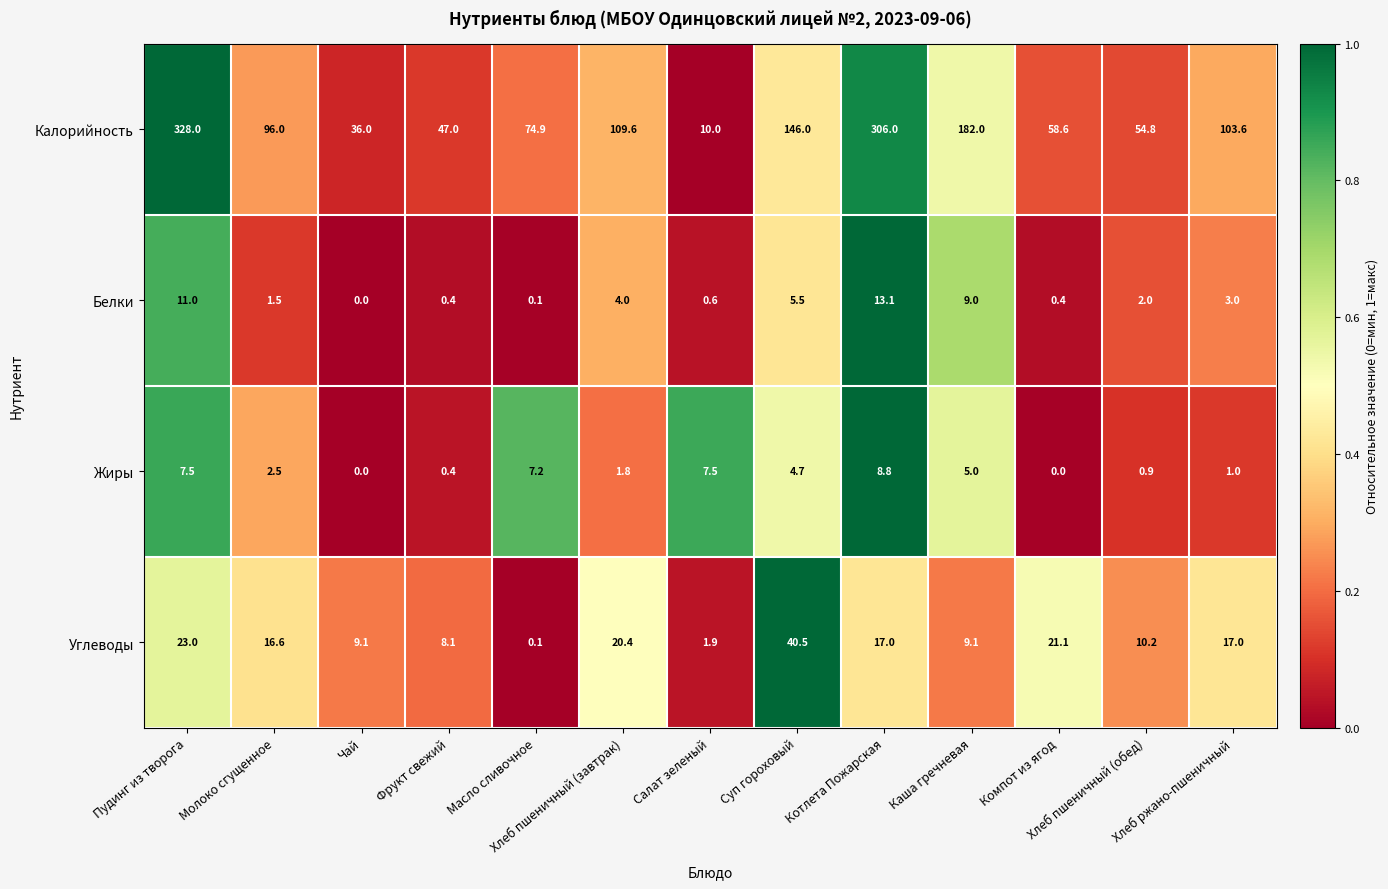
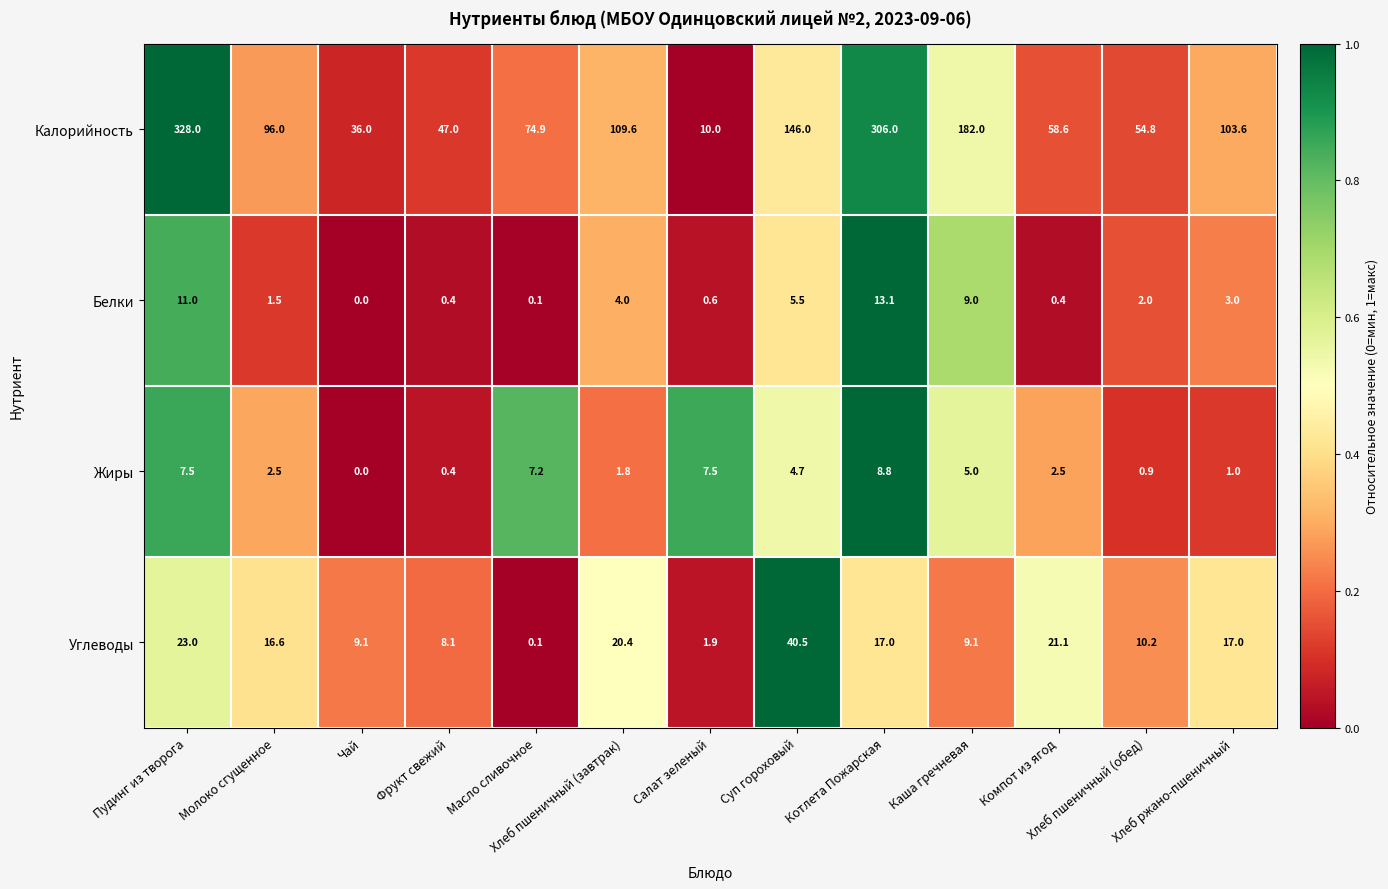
Жиры, Компот из ягод: 0.0 -> 2.5
